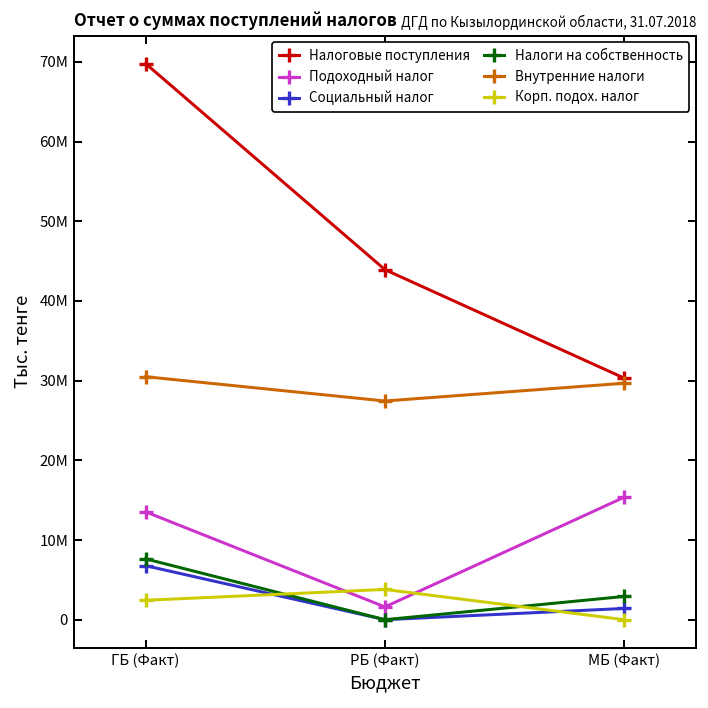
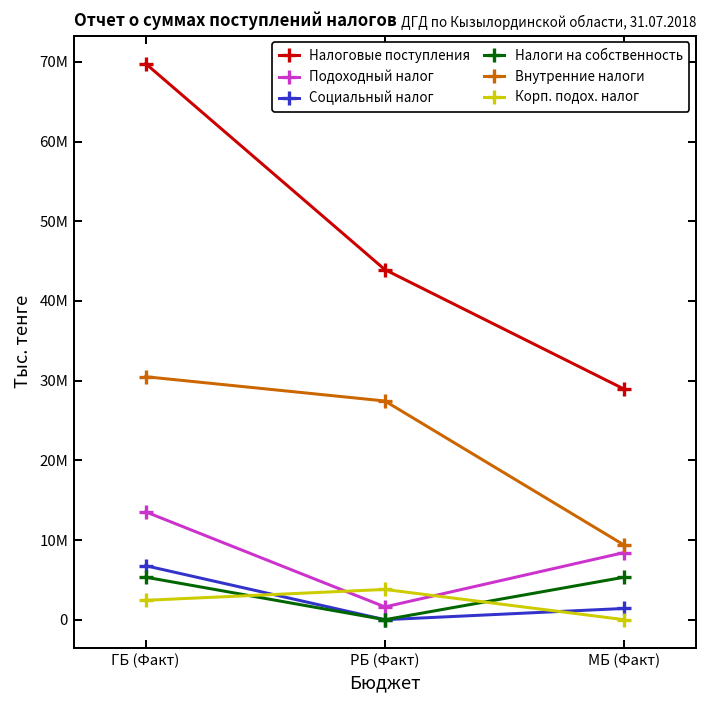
Налоги на собственность, ГБ (Факт): 8000000 -> 5000000
Налоговые поступления, МБ (Факт): 30000000 -> 29000000
Подоходный налог, МБ (Факт): 15000000 -> 8000000
Налоги на собственность, МБ (Факт): 3000000 -> 5000000
Внутренние налоги, МБ (Факт): 30000000 -> 9000000
